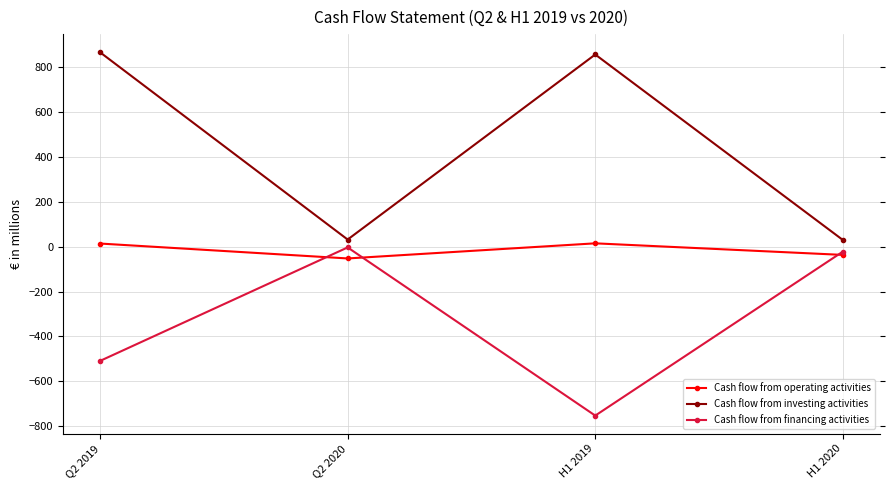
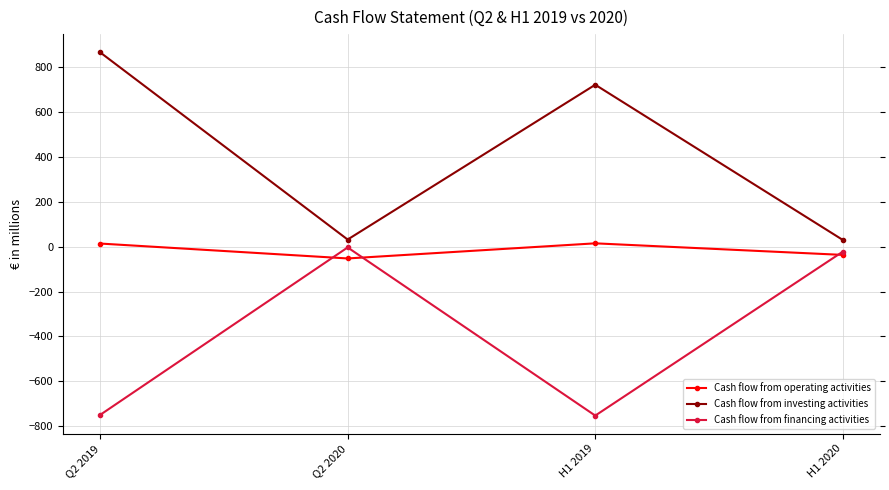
Cash flow from financing activities, Q2 2019: -510 -> -750
Cash flow from investing activities, H1 2019: 860 -> 720
